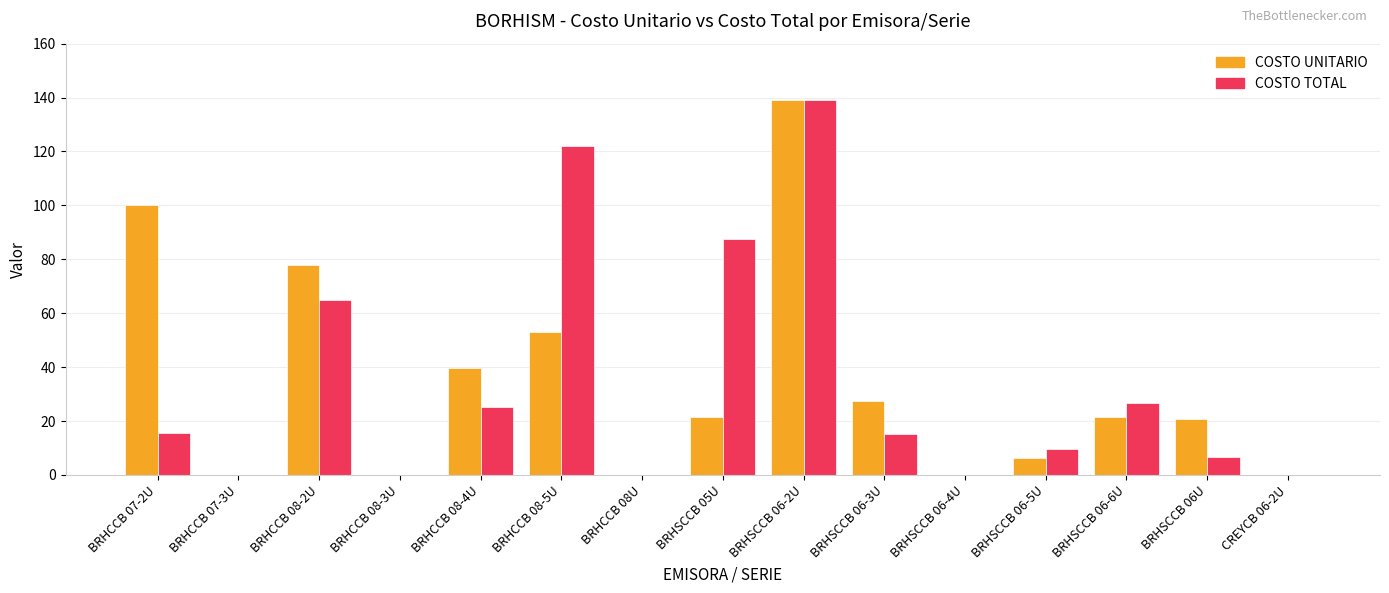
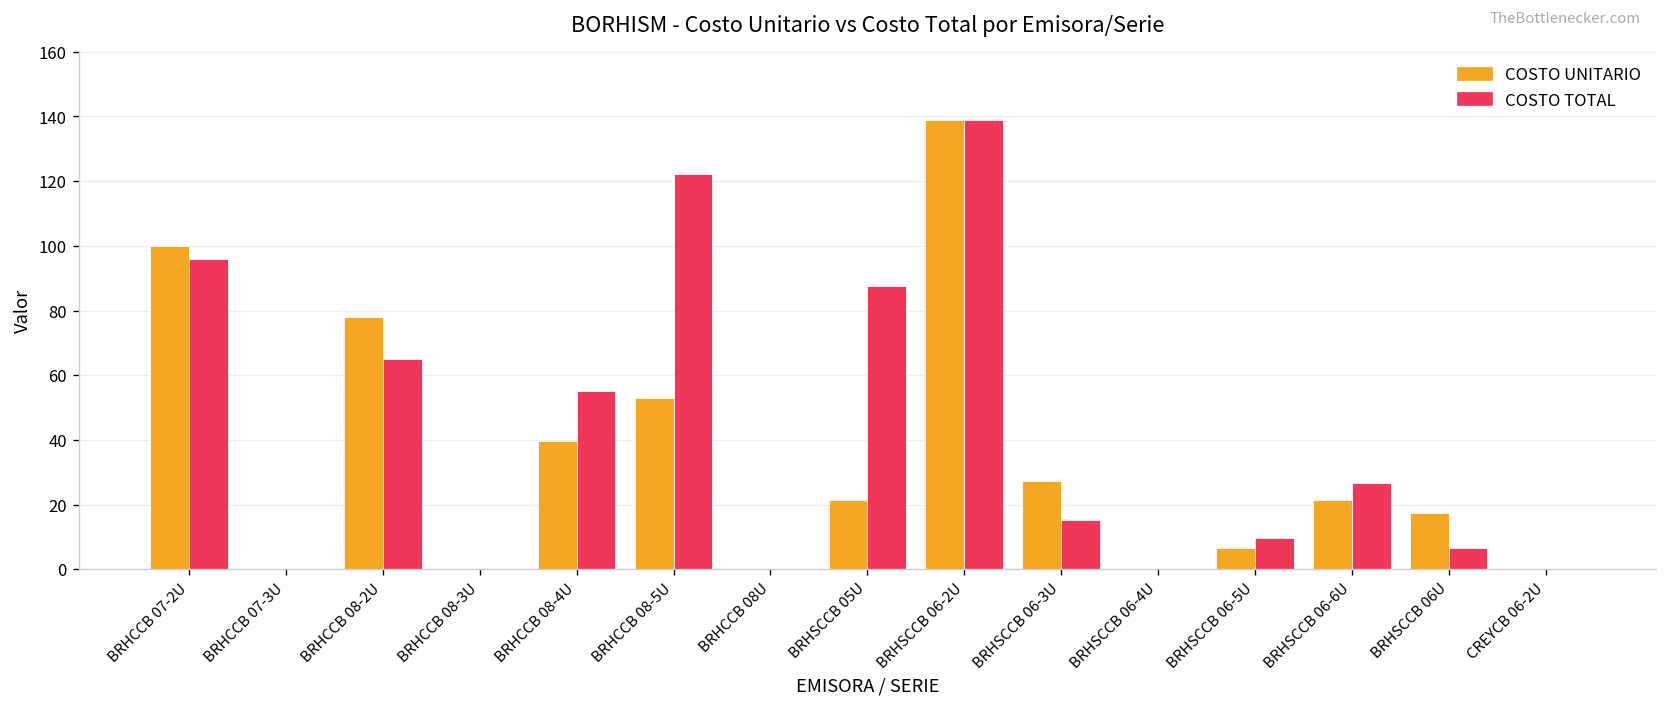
COSTO TOTAL, BRHCCB 07-2U: 16 -> 96
COSTO TOTAL, BRHCCB 08-4U: 25 -> 55
COSTO UNITARIO, BRHSCCB 06U: 21 -> 17
